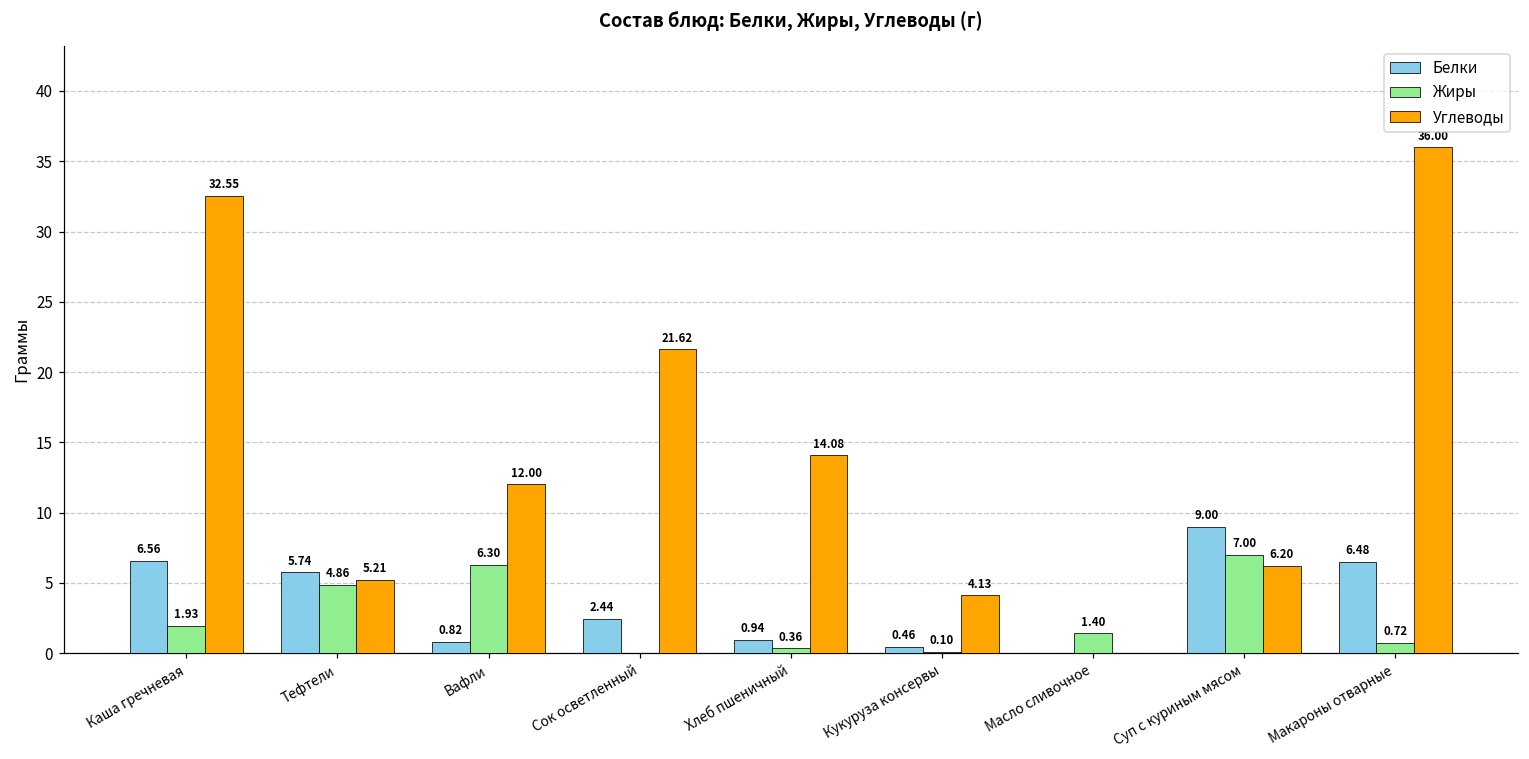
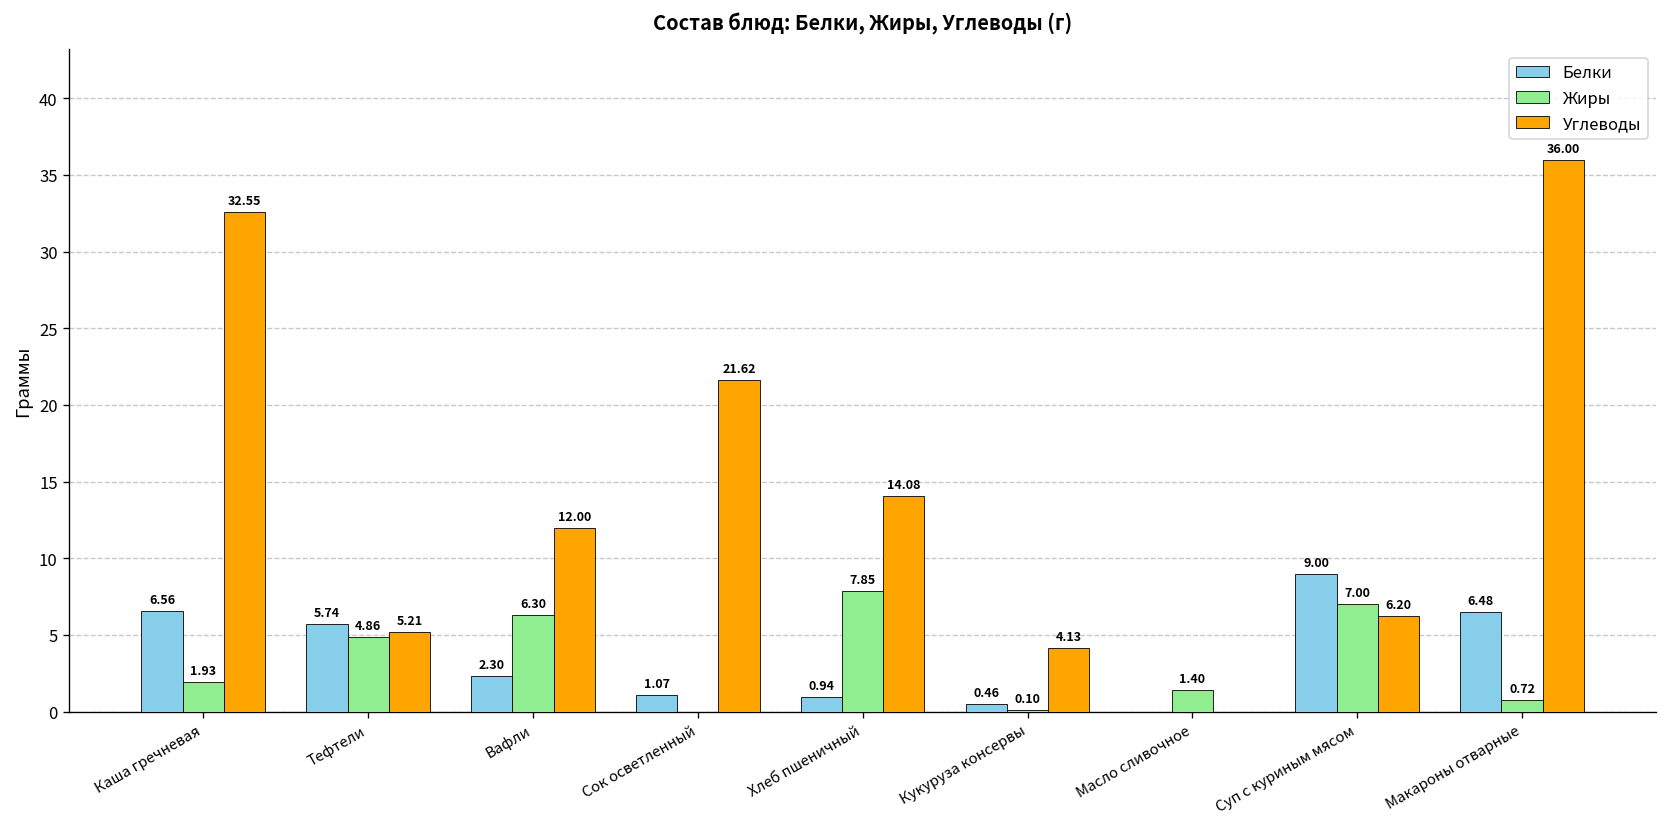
Белки, Вафли: 0.82 -> 2.30
Белки, Сок осветленный: 2.44 -> 1.07
Жиры, Хлеб пшеничный: 0.36 -> 7.85
